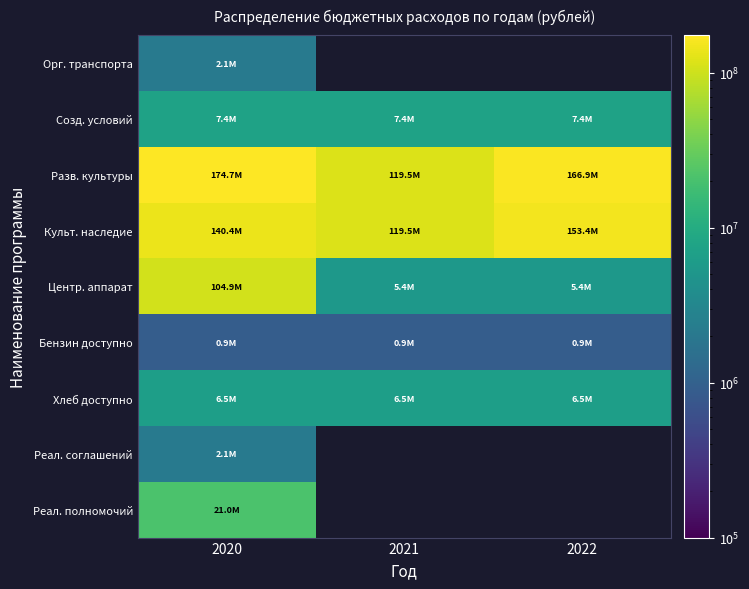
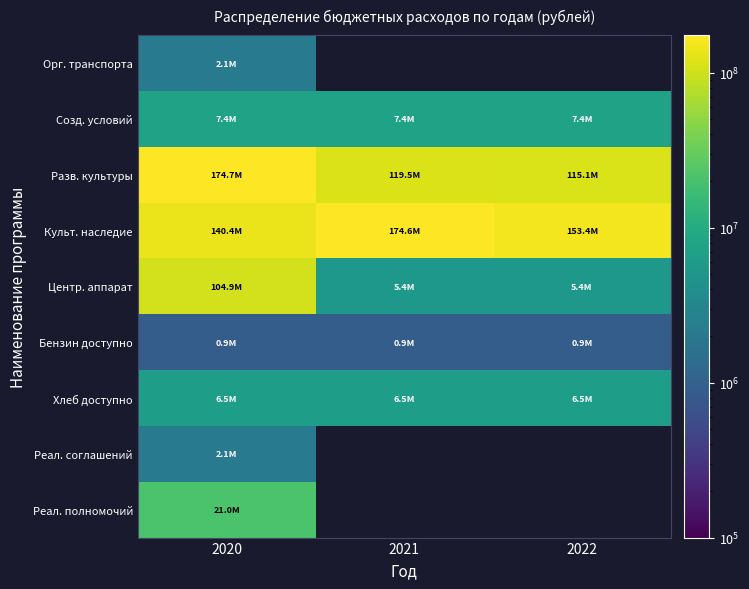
Разв. культуры, 2022: 166.9M -> 115.1M
Культ. наследие, 2021: 119.5M -> 174.6M
